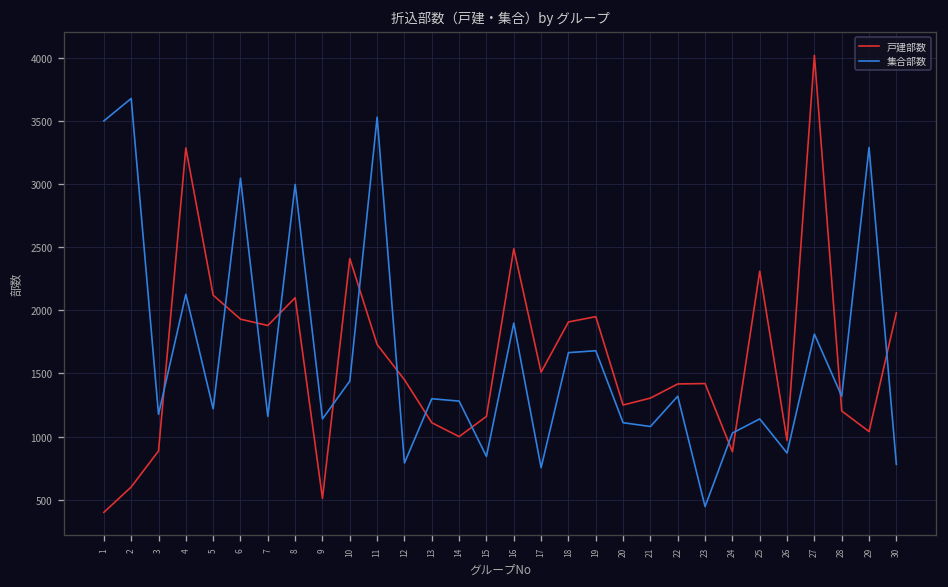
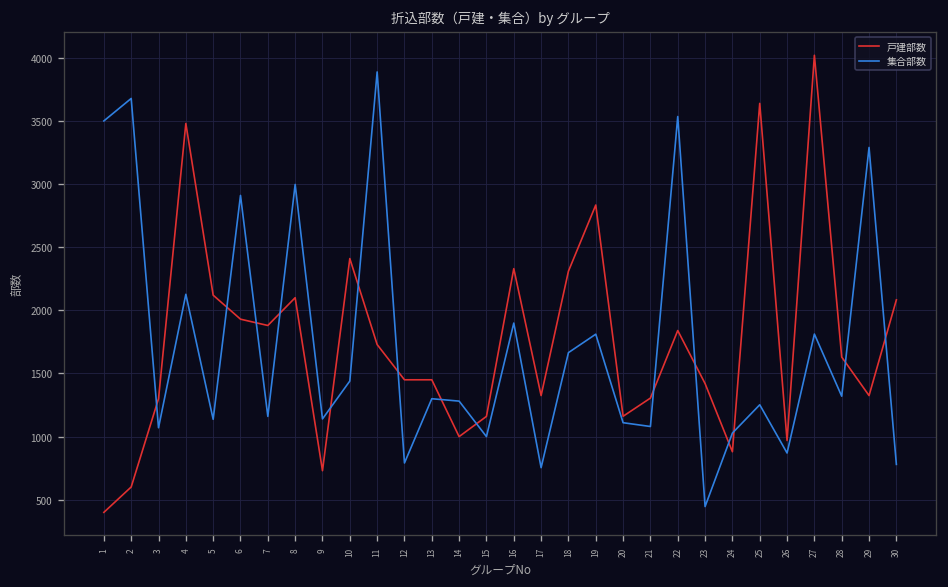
戸建部数, 3: 890 -> 1300
集合部数, 3: 1180 -> 1070
戸建部数, 4: 3290 -> 3480
集合部数, 5: 1220 -> 1140
集合部数, 6: 3050 -> 2910
戸建部数, 9: 510 -> 730
集合部数, 11: 3530 -> 3890
戸建部数, 13: 1110 -> 1450
集合部数, 15: 840 -> 1000
戸建部数, 16: 2490 -> 2330
戸建部数, 17: 1510 -> 1330
戸建部数, 18: 1910 -> 2310
戸建部数, 19: 1950 -> 2830
集合部数, 19: 1680 -> 1810
戸建部数, 20: 1250 -> 1160
戸建部数, 22: 1420 -> 1840
集合部数, 22: 1320 -> 3540
戸建部数, 25: 2310 -> 3640
集合部数, 25: 1140 -> 1250
戸建部数, 28: 1200 -> 1630
戸建部数, 29: 1040 -> 1330
戸建部数, 30: 1980 -> 2080
